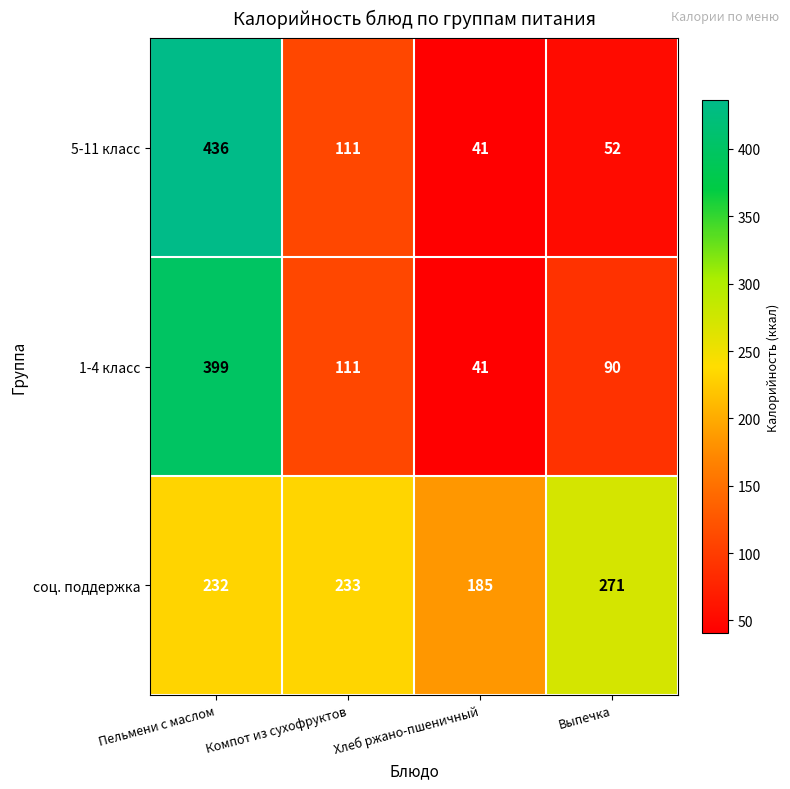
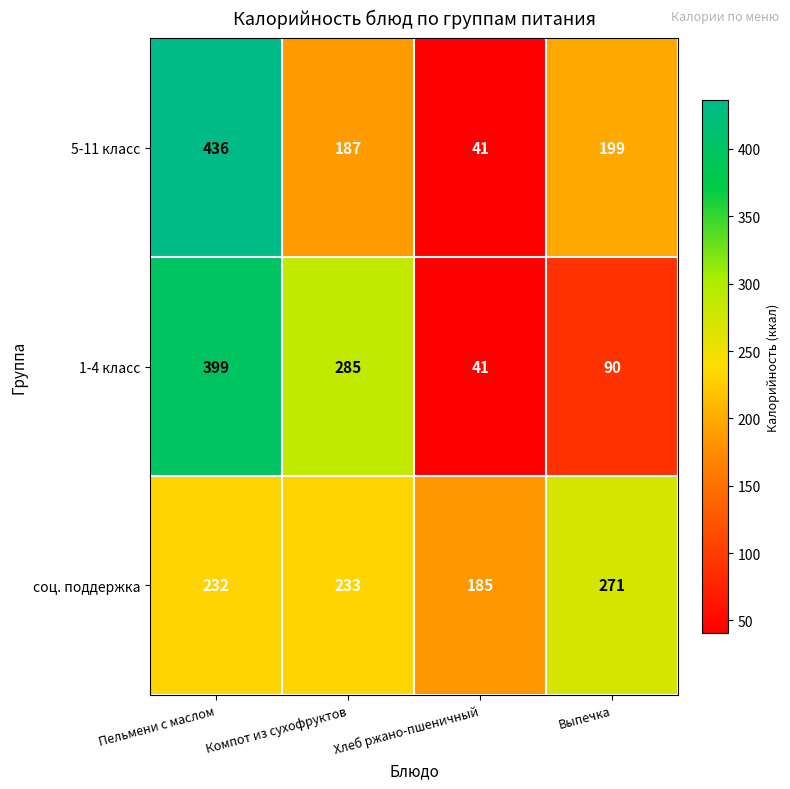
5-11 класс, Компот из сухофруктов: 111 -> 187
5-11 класс, Выпечка: 52 -> 199
1-4 класс, Компот из сухофруктов: 111 -> 285
